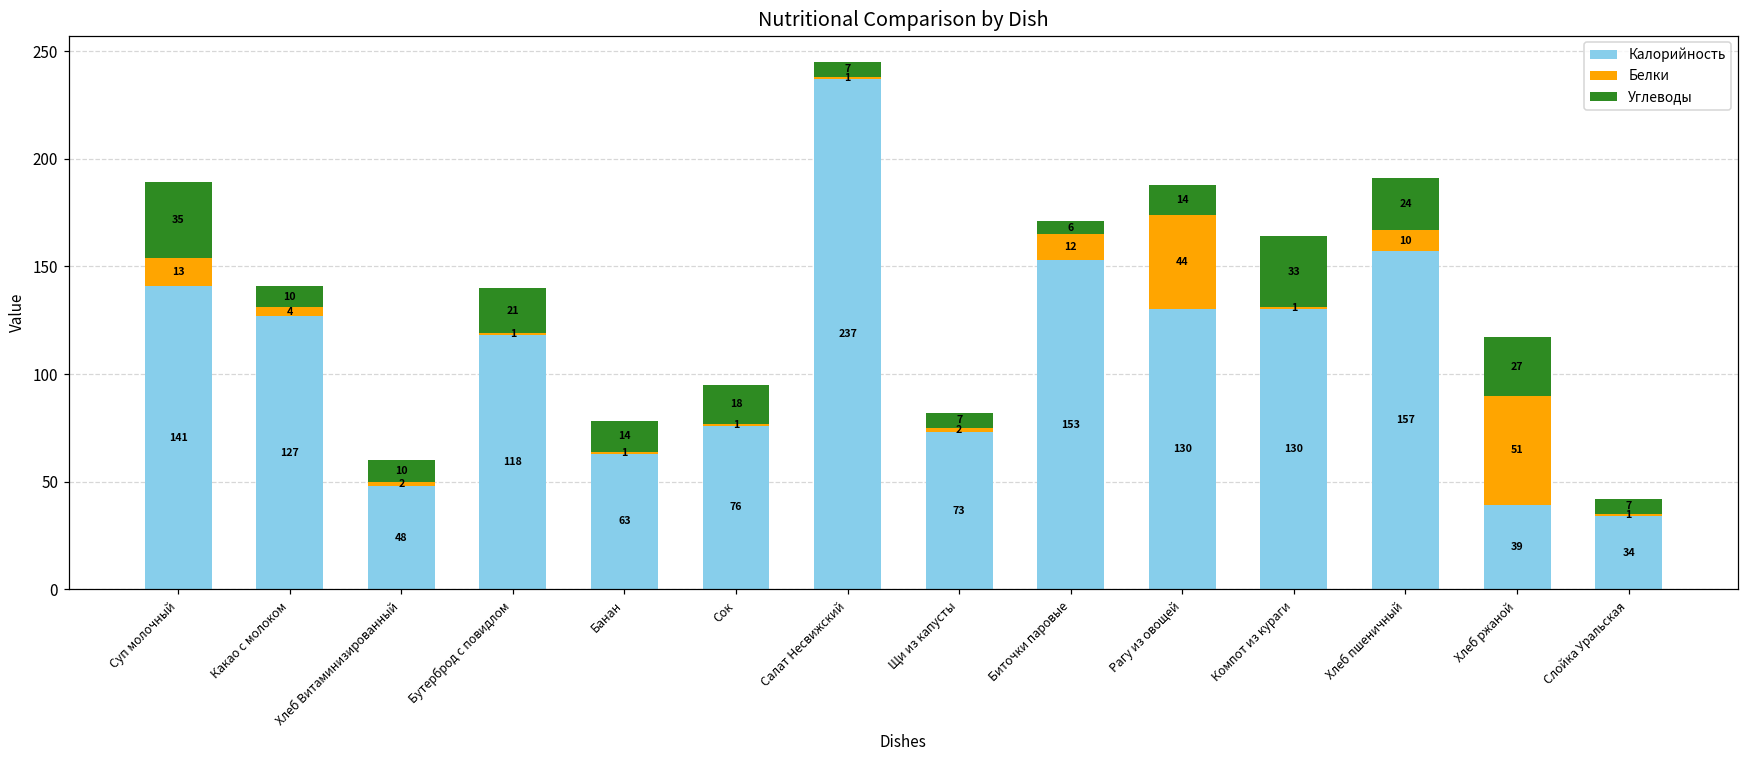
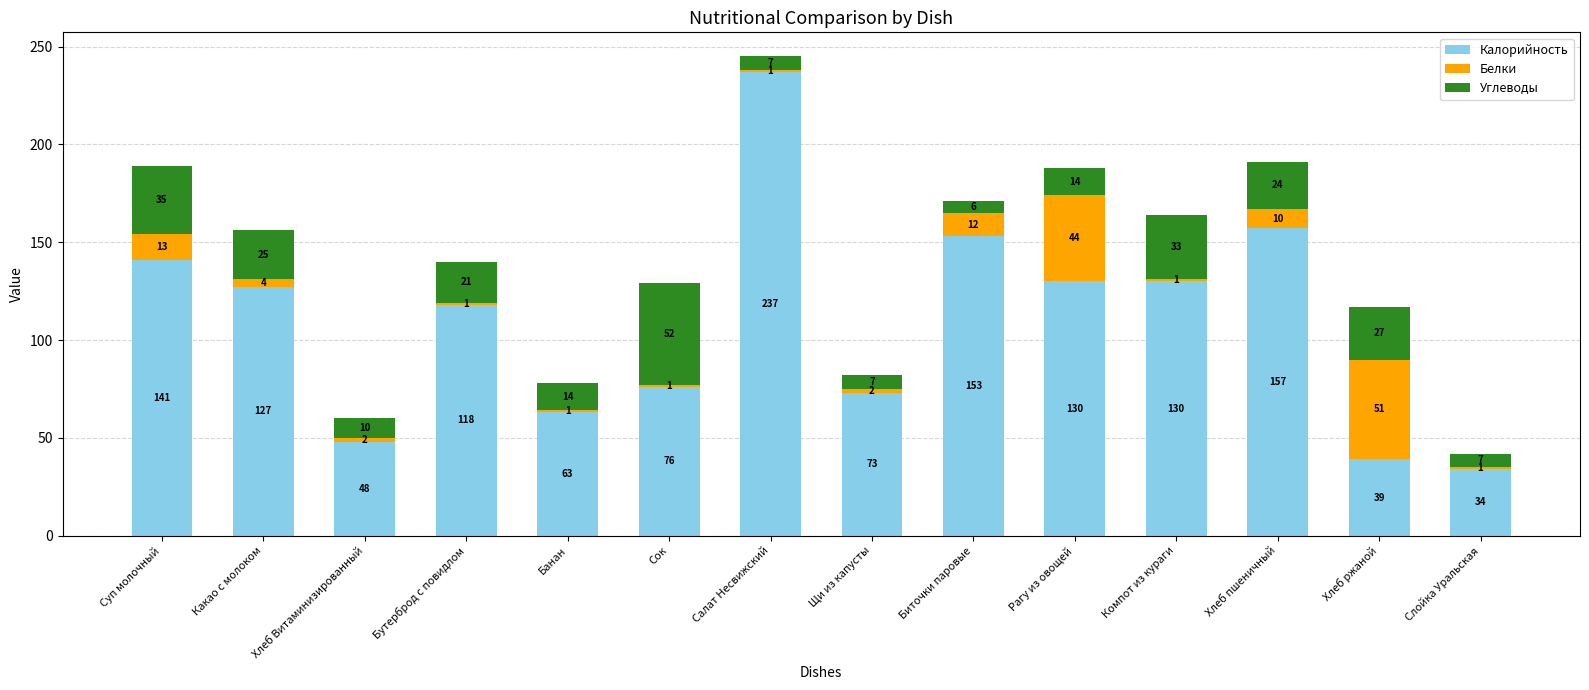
Углеводы, Какао с молоком: 10 -> 25
Углеводы, Сок: 18 -> 52
